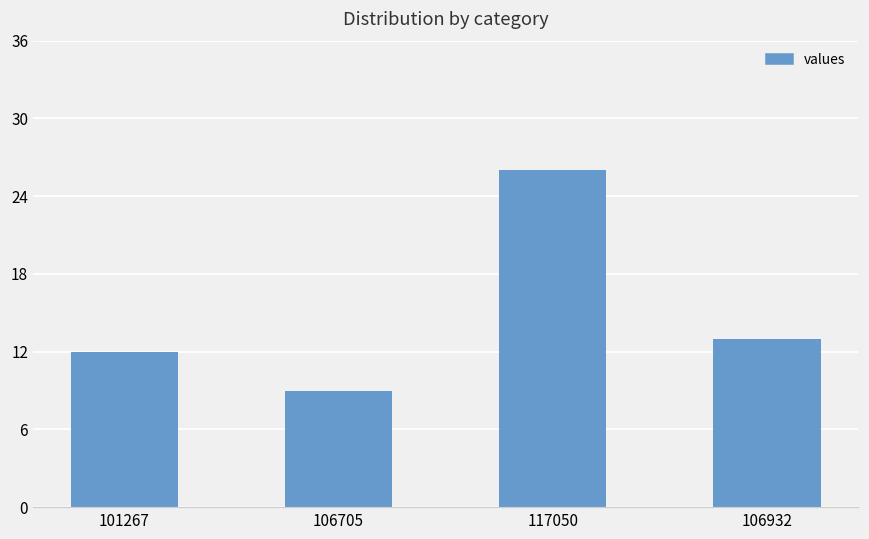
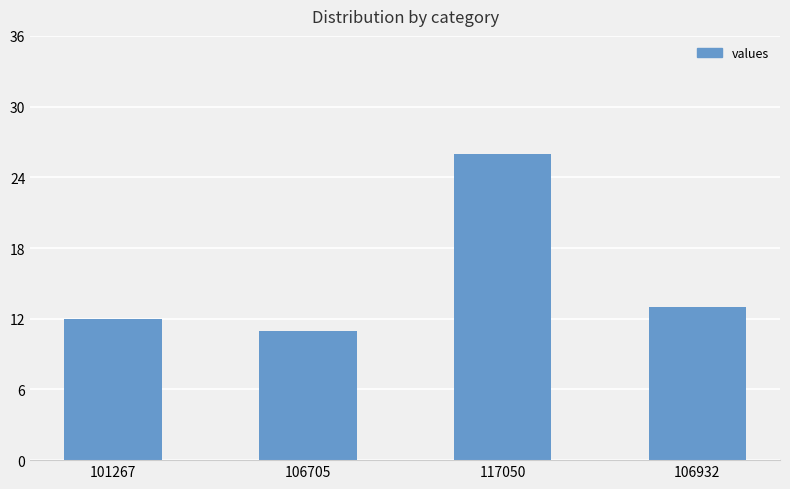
106705: 9 -> 11
